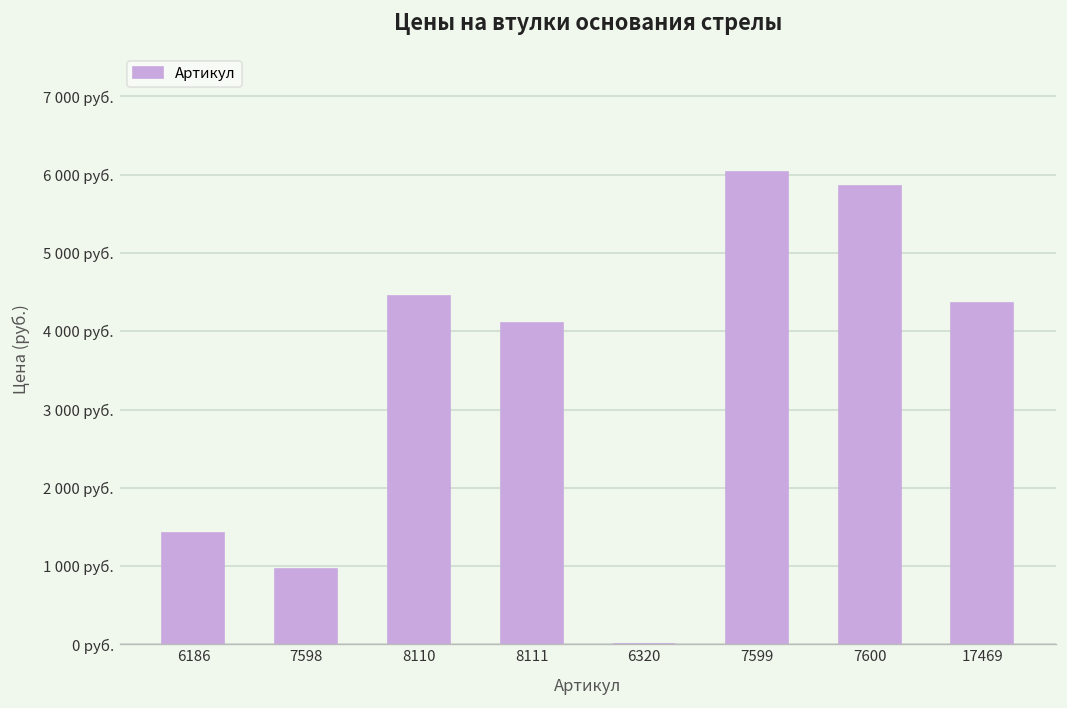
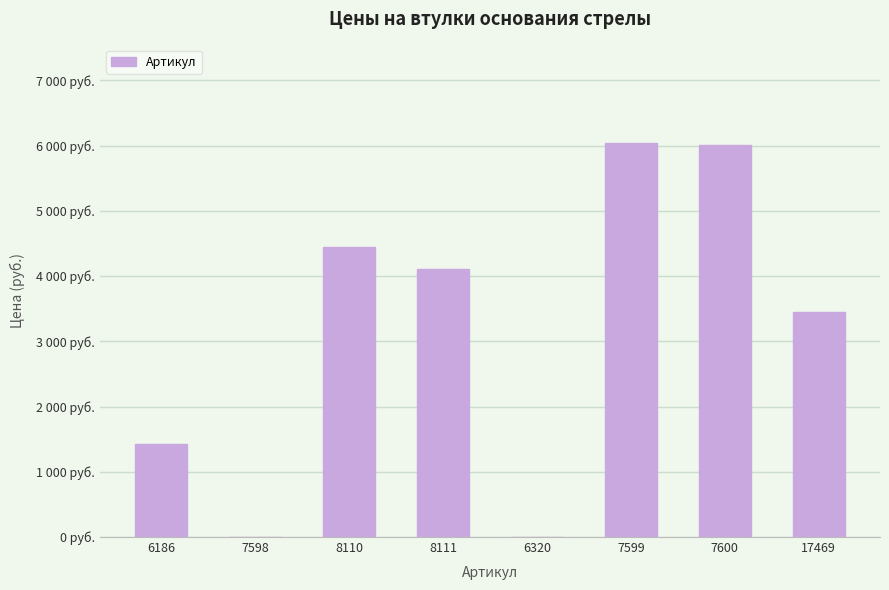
7598: 1000 руб. -> 0 руб.
7600: 5900 руб. -> 6000 руб.
17469: 4400 руб. -> 3500 руб.
